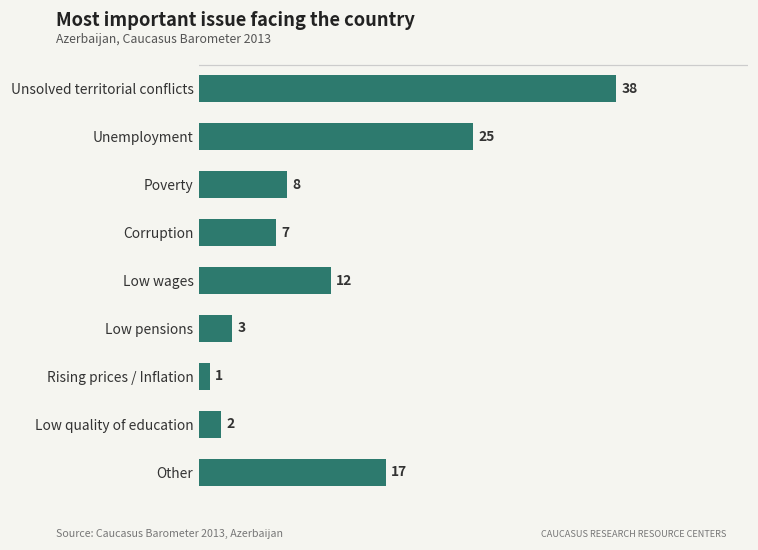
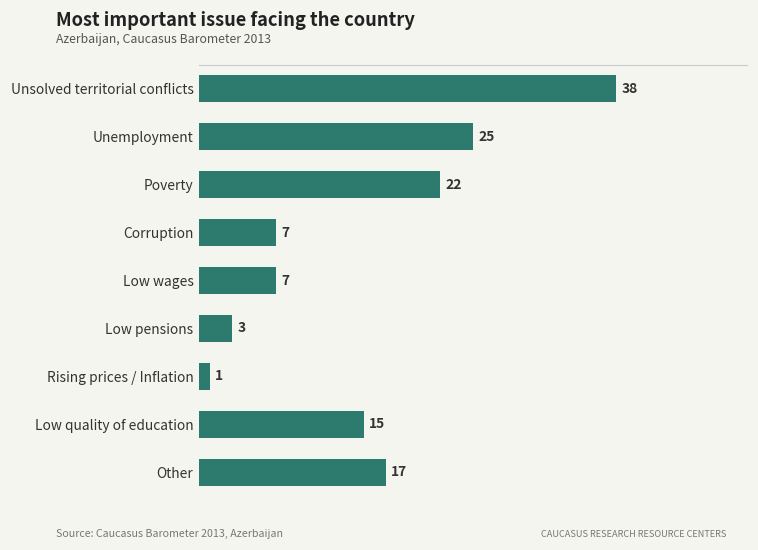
Poverty: 8 -> 22
Low wages: 12 -> 7
Low quality of education: 2 -> 15
